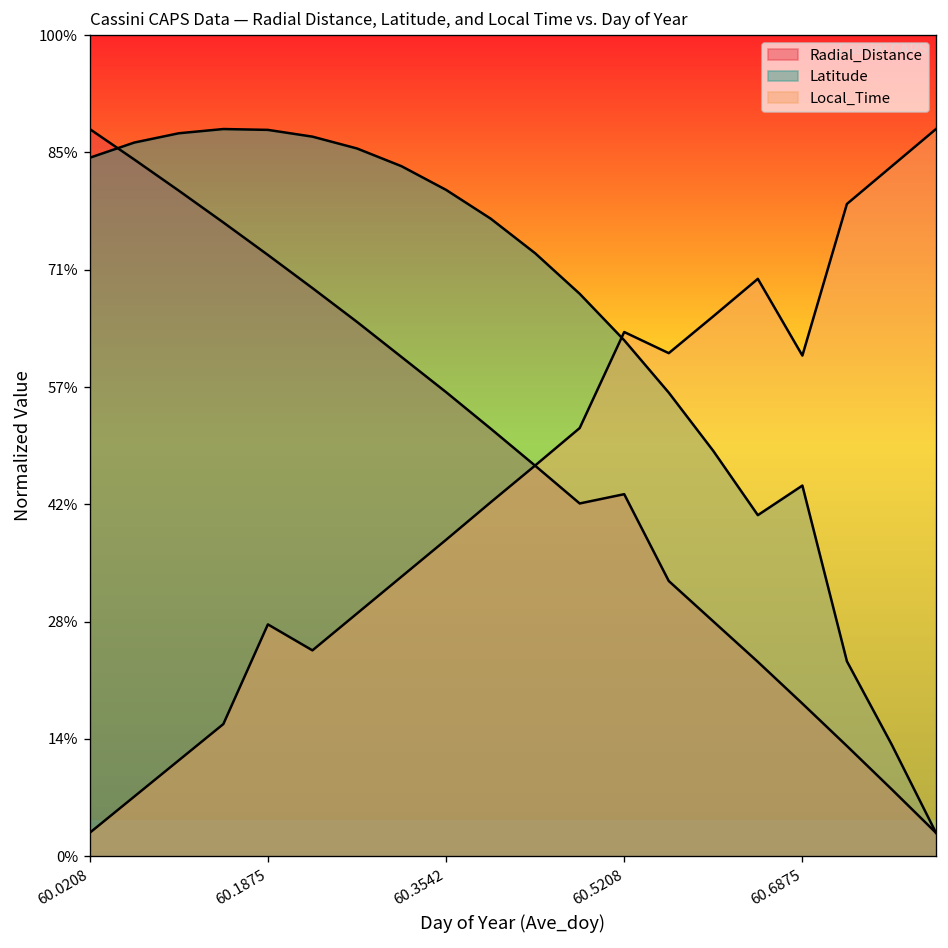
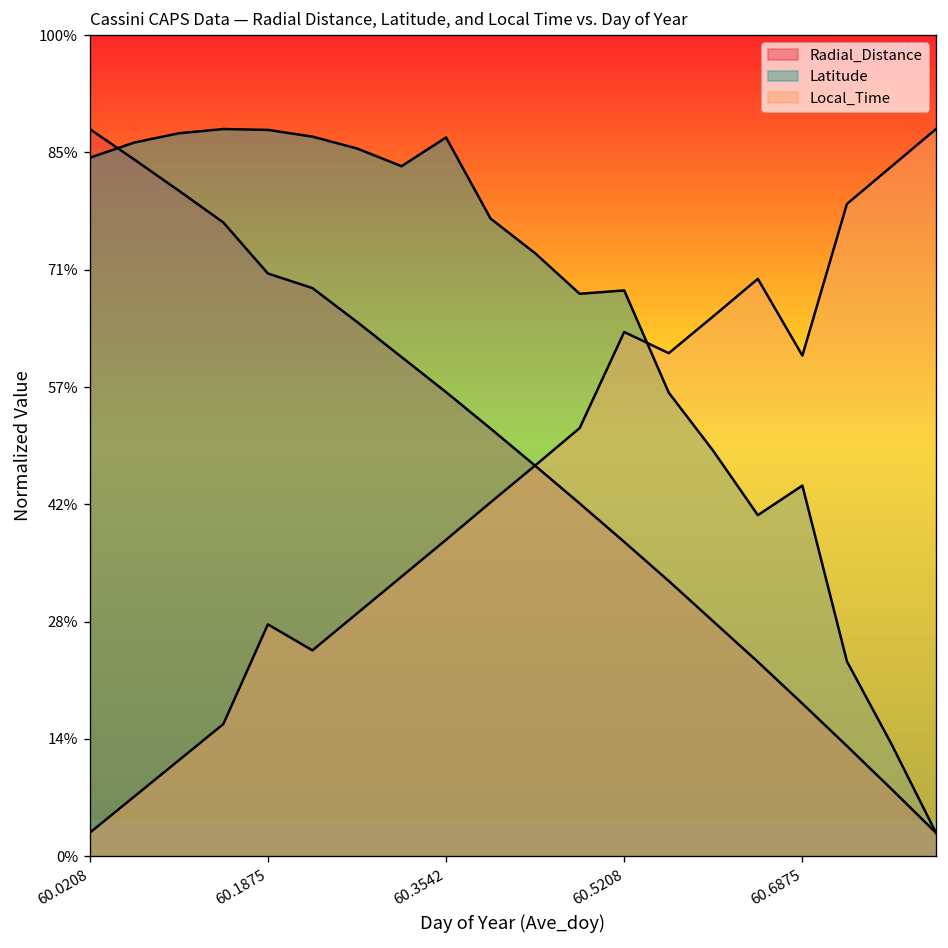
Radial_Distance, 60.1875: 73% -> 71%
Latitude, 60.3542: 81% -> 88%
Radial_Distance, 60.5208: 44% -> 38%
Latitude, 60.5208: 63% -> 69%
